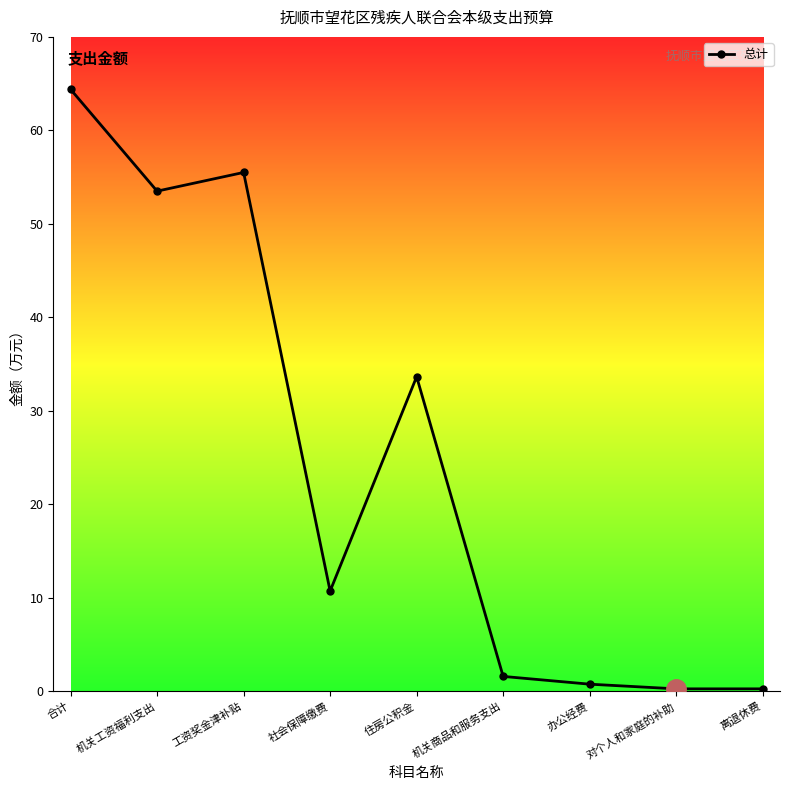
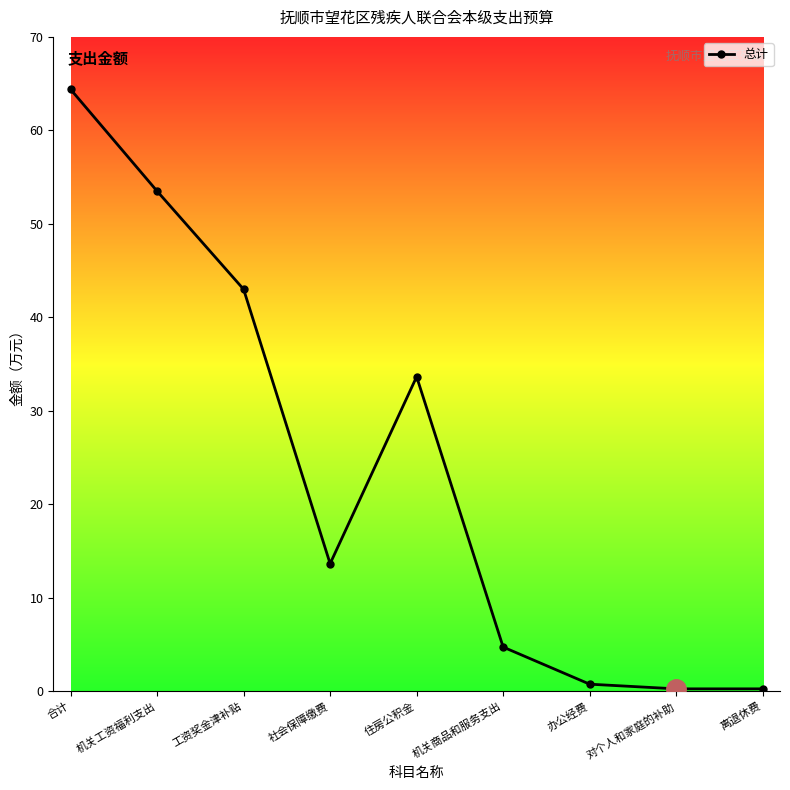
总计, 工资奖金津补贴: 56 -> 43
总计, 社会保障缴费: 11 -> 14
总计, 机关商品和服务支出: 2 -> 5
